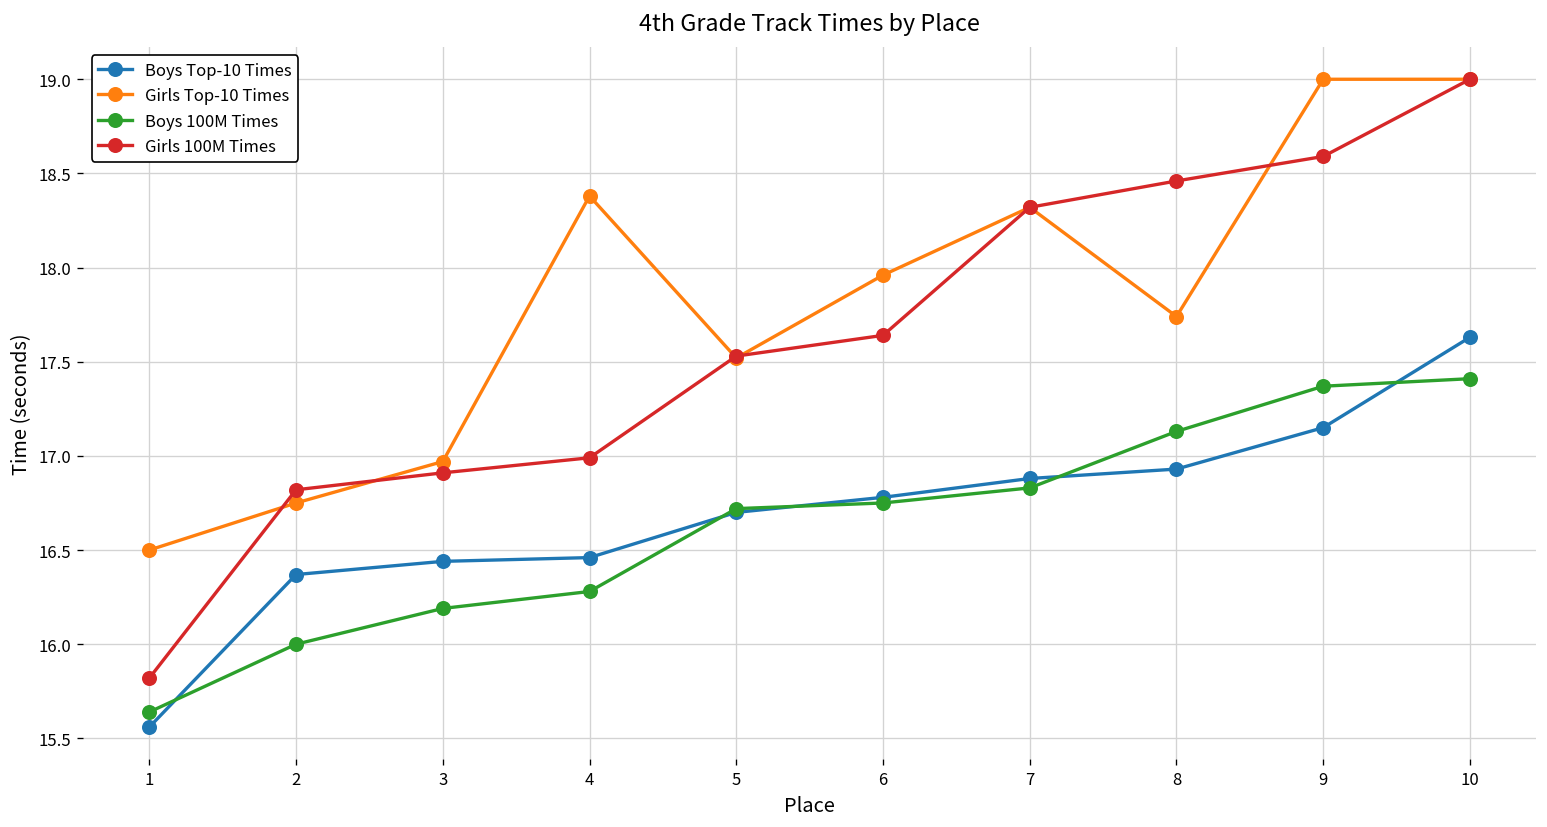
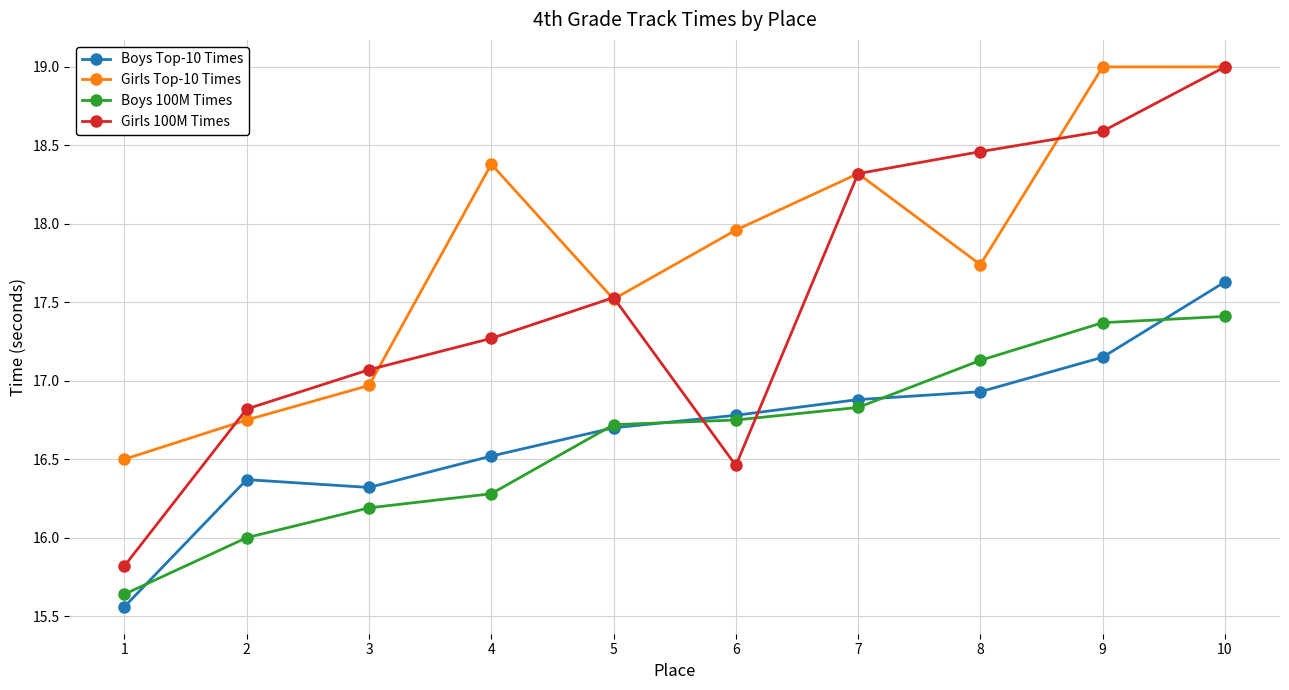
Boys Top-10 Times, 3: 16.44 -> 16.32
Girls 100M Times, 3: 16.91 -> 17.07
Boys Top-10 Times, 4: 16.46 -> 16.52
Girls 100M Times, 4: 16.99 -> 17.27
Girls 100M Times, 6: 17.64 -> 16.46
